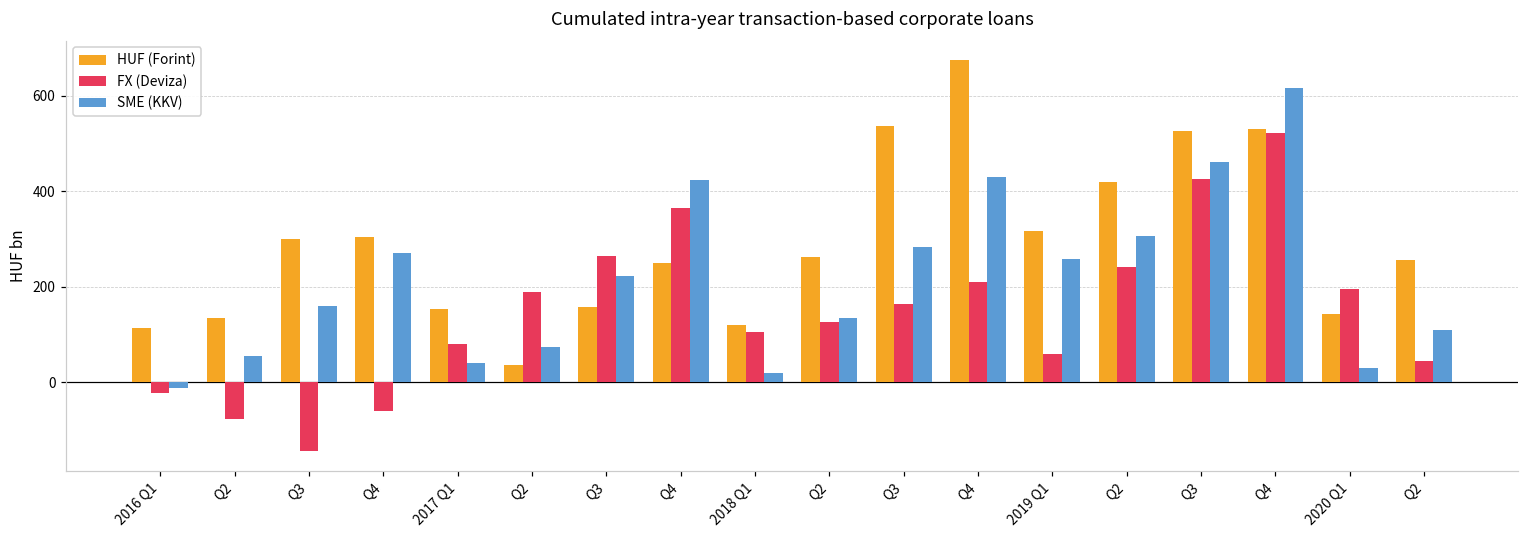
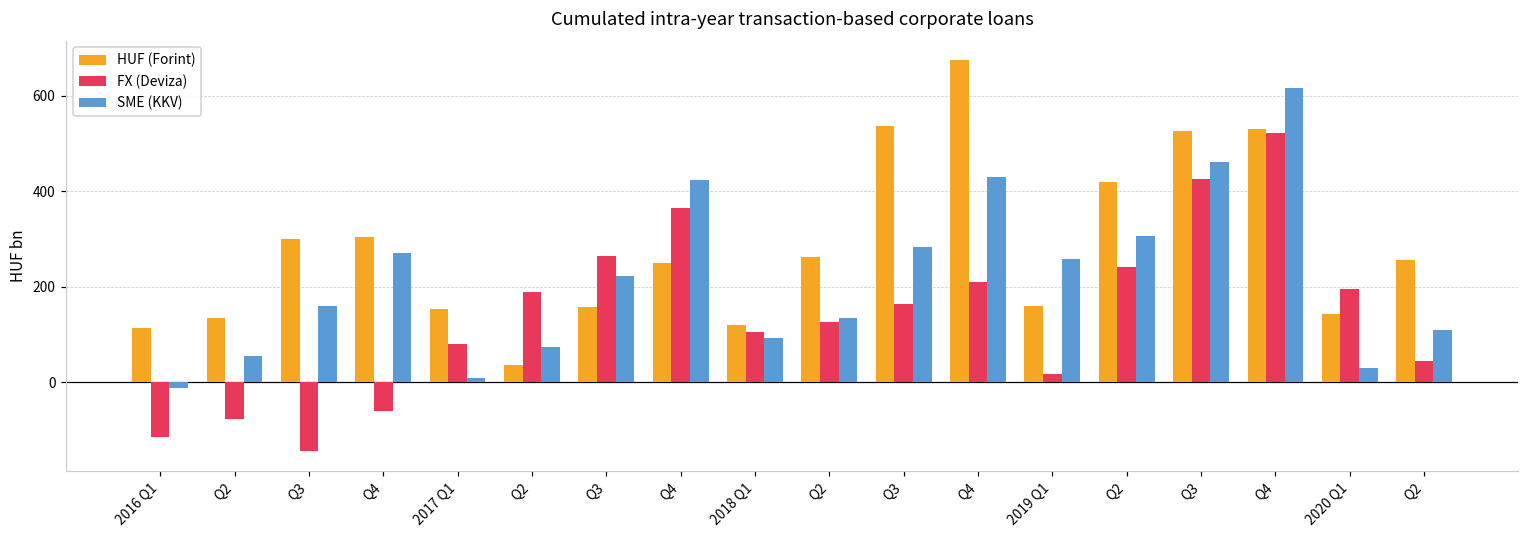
FX (Deviza), 2016 Q1: -20 -> -110
SME (KKV), 2017 Q1: 40 -> 10
SME (KKV), 2018 Q1: 20 -> 90
HUF (Forint), 2019 Q1: 320 -> 160
FX (Deviza), 2019 Q1: 60 -> 20
